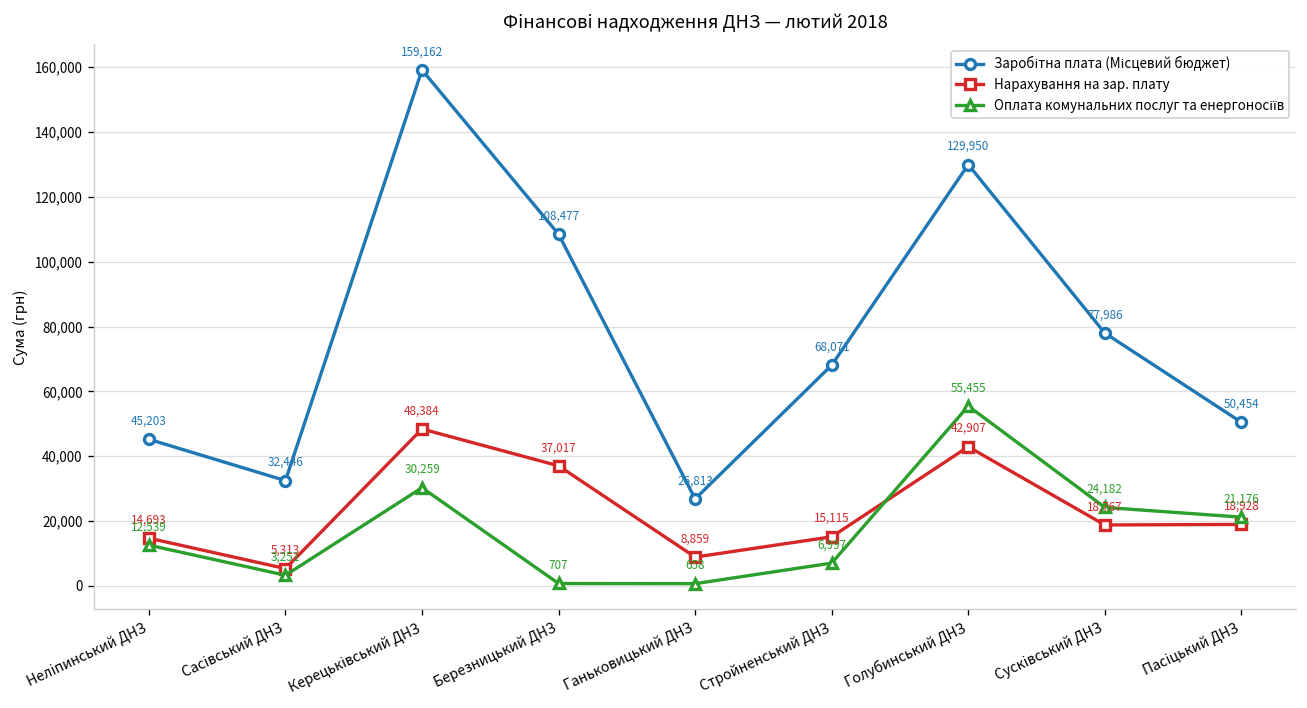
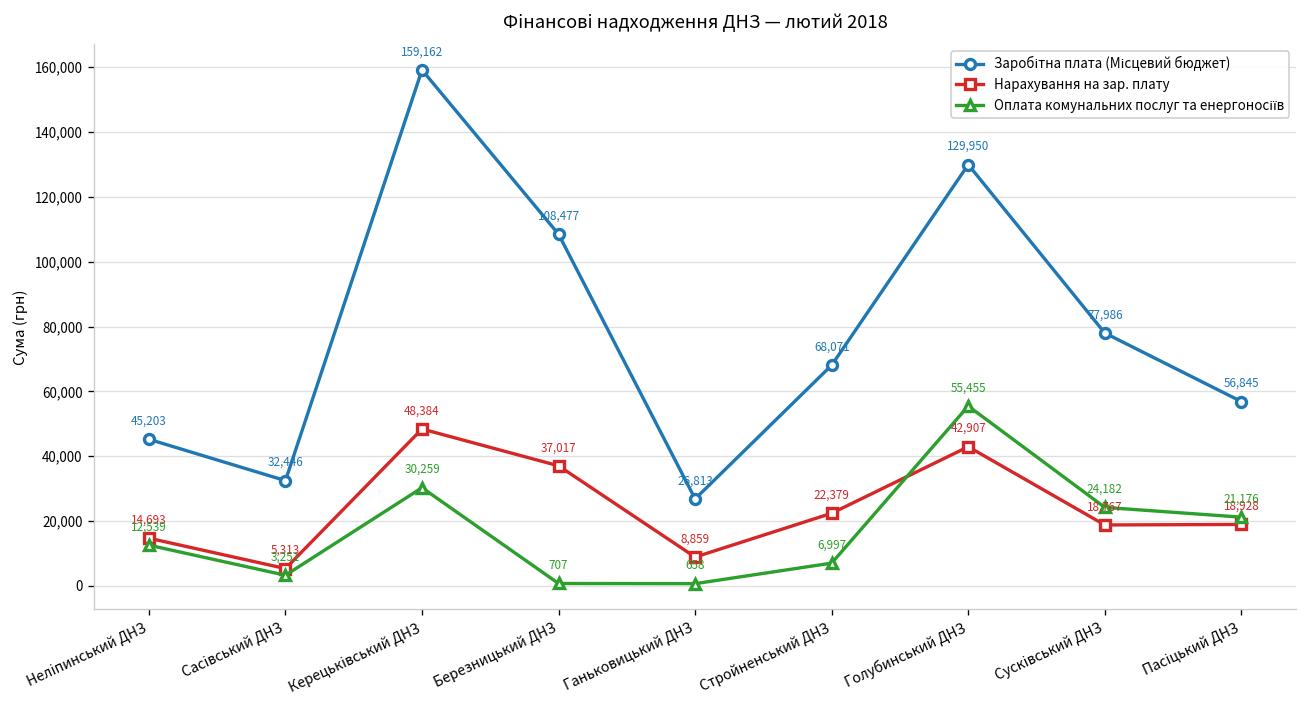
Нарахування на зар. плату, Стройненський ДНЗ: 15,115 -> 22,379
Заробітна плата (Місцевий бюджет), Пасіцький ДНЗ: 50,454 -> 56,845
